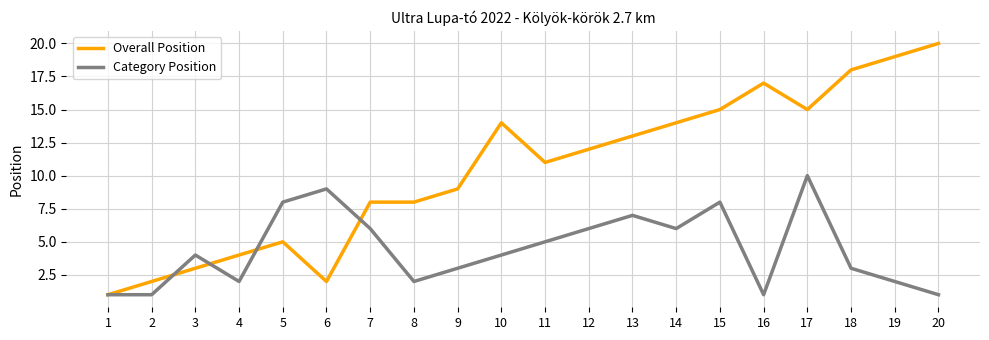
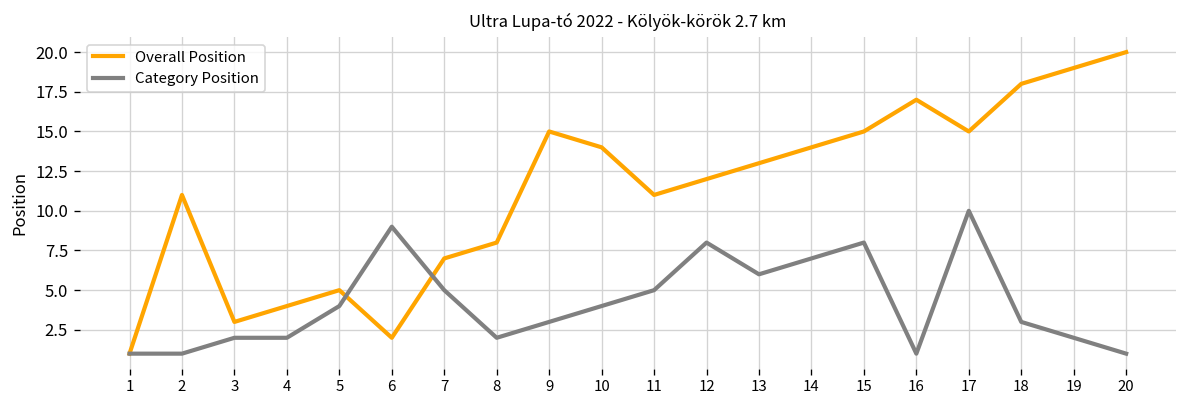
Overall Position, 2: 2 -> 11
Category Position, 3: 4 -> 2
Category Position, 5: 8 -> 4
Overall Position, 7: 8 -> 7
Category Position, 7: 6 -> 5
Overall Position, 9: 9 -> 15
Category Position, 12: 6 -> 8
Category Position, 13: 7 -> 6
Category Position, 14: 6 -> 7
